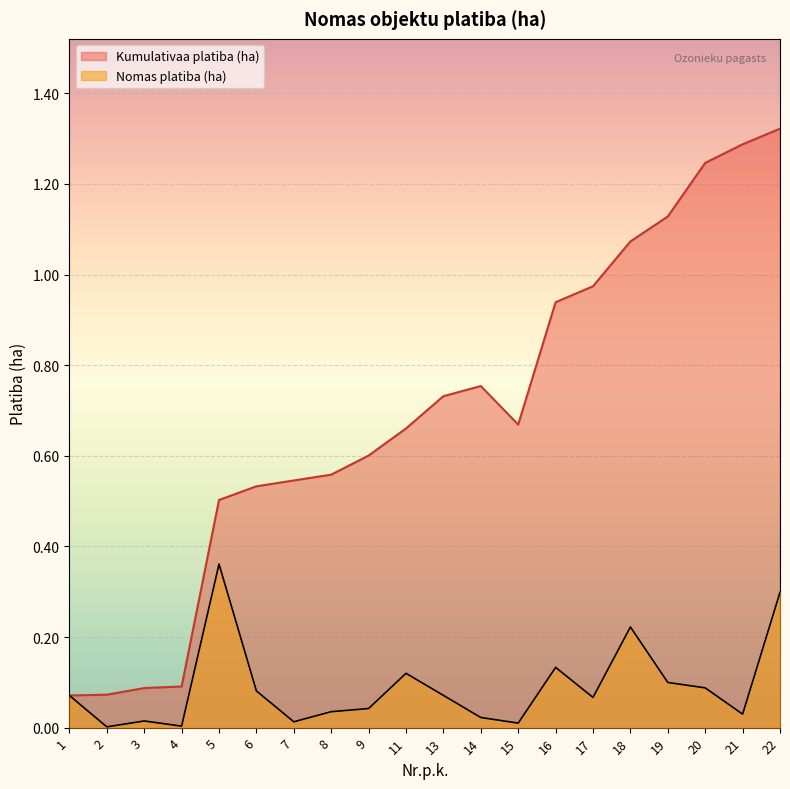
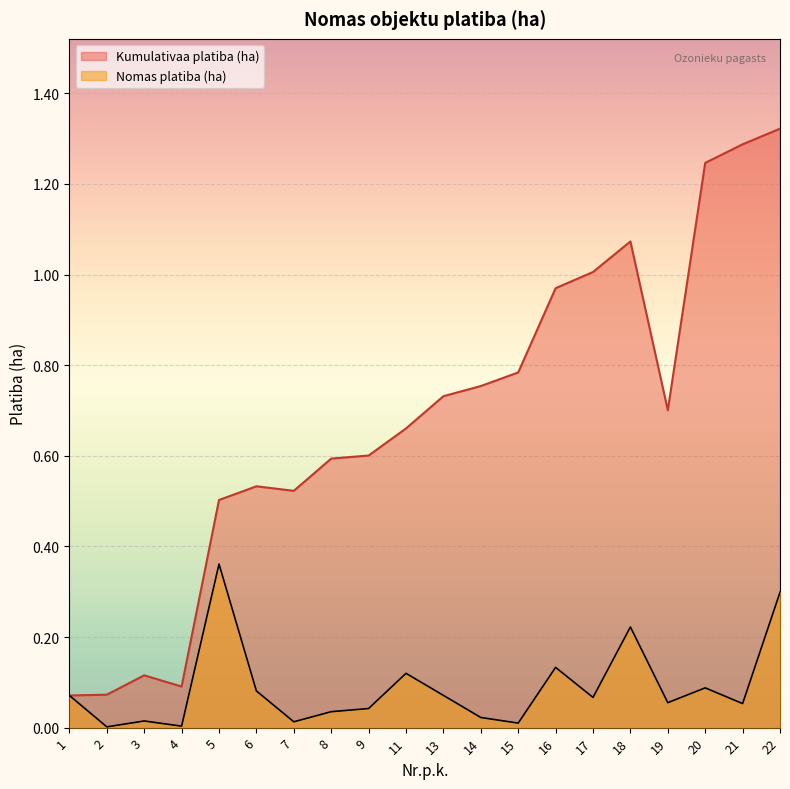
Kumulativaa platiba (ha), 3: 0.09 -> 0.12
Kumulativaa platiba (ha), 7: 0.55 -> 0.52
Kumulativaa platiba (ha), 8: 0.56 -> 0.59
Kumulativaa platiba (ha), 15: 0.67 -> 0.78
Kumulativaa platiba (ha), 16: 0.94 -> 0.97
Kumulativaa platiba (ha), 17: 0.97 -> 1.01
Kumulativaa platiba (ha), 19: 1.13 -> 0.70
Nomas platiba (ha), 19: 0.10 -> 0.06
Nomas platiba (ha), 21: 0.03 -> 0.05
